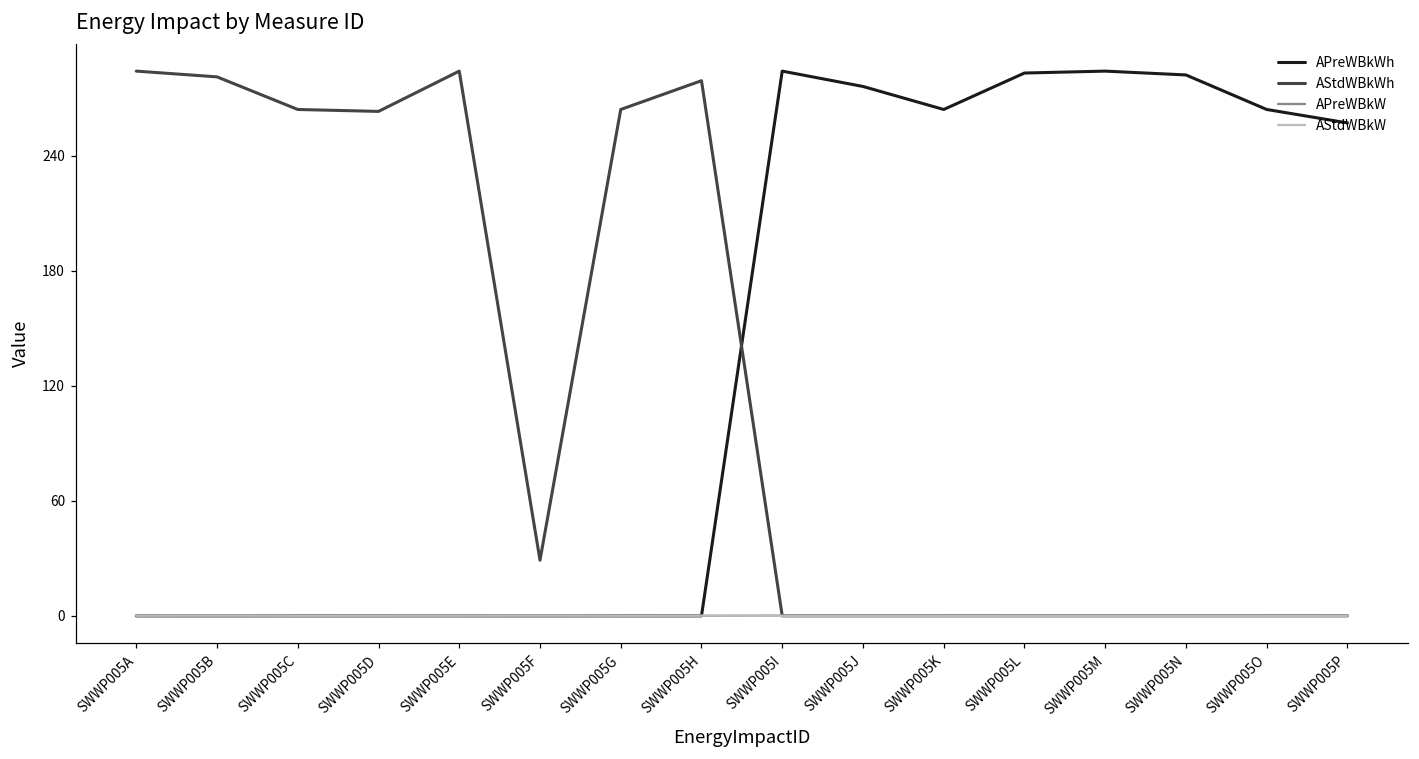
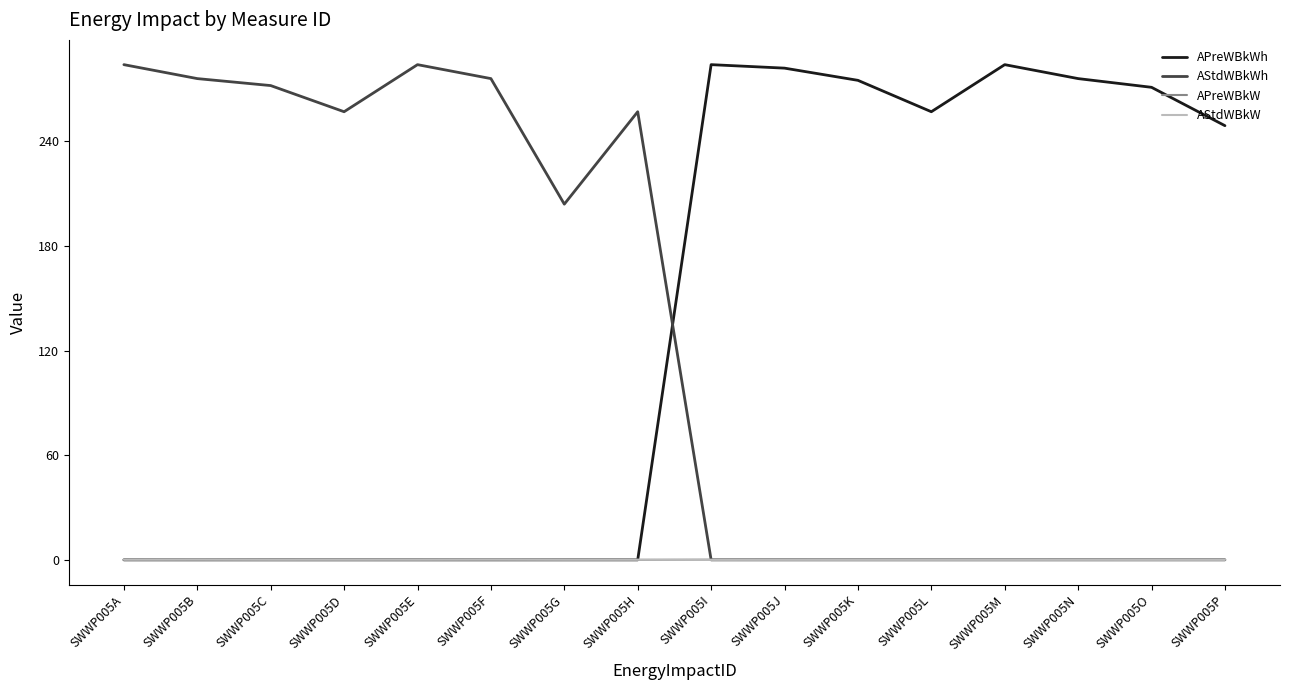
AStdWBkWh, SWWP005B: 281 -> 276
AStdWBkWh, SWWP005C: 264 -> 272
AStdWBkWh, SWWP005D: 263 -> 257
AStdWBkWh, SWWP005F: 29 -> 276
AStdWBkWh, SWWP005G: 264 -> 204
AStdWBkWh, SWWP005H: 279 -> 257
APreWBkWh, SWWP005J: 276 -> 282
APreWBkWh, SWWP005K: 264 -> 275
APreWBkWh, SWWP005L: 283 -> 257
APreWBkWh, SWWP005N: 282 -> 276
APreWBkWh, SWWP005O: 264 -> 271
APreWBkWh, SWWP005P: 257 -> 249
